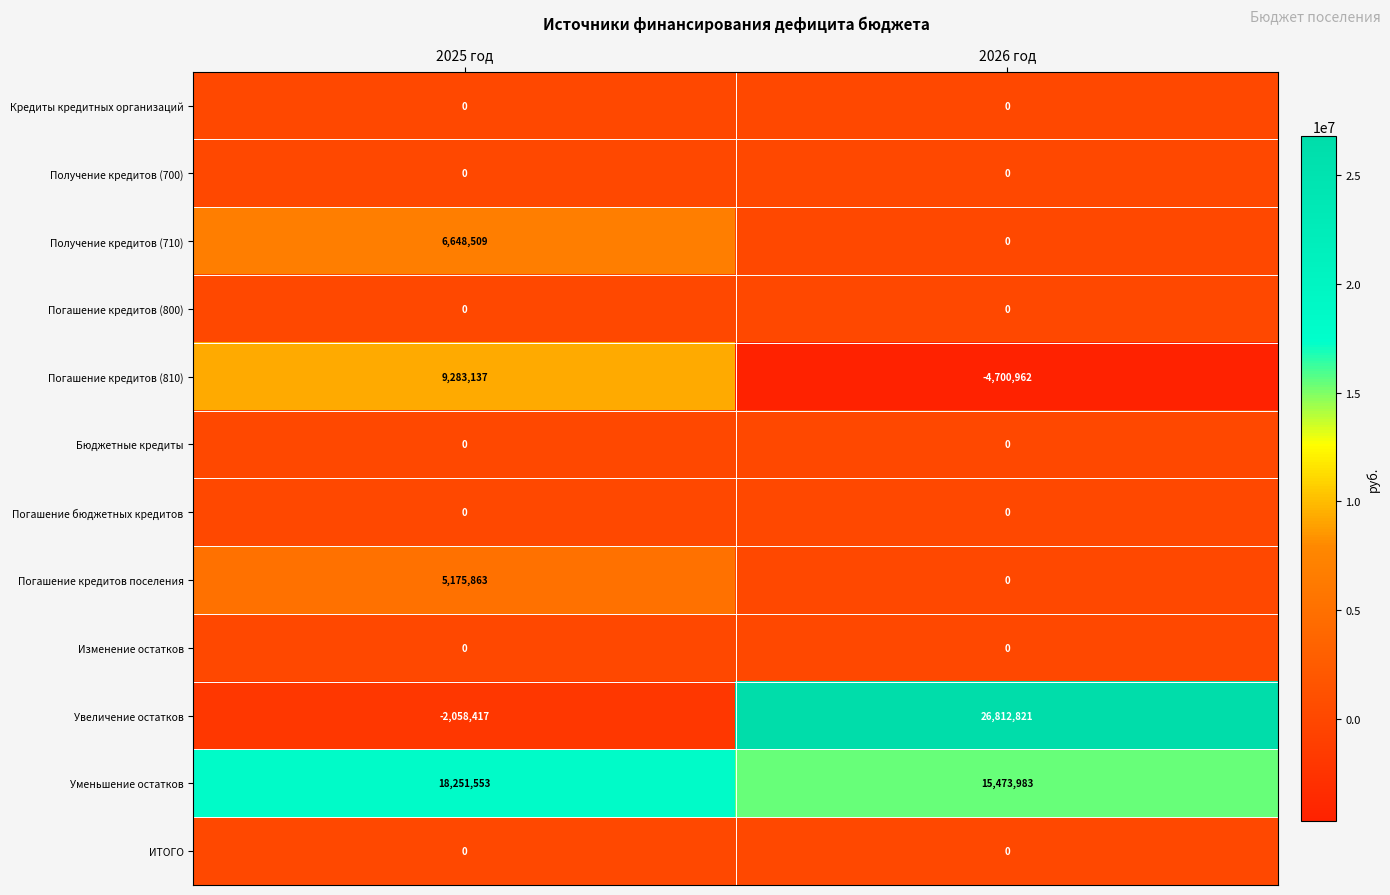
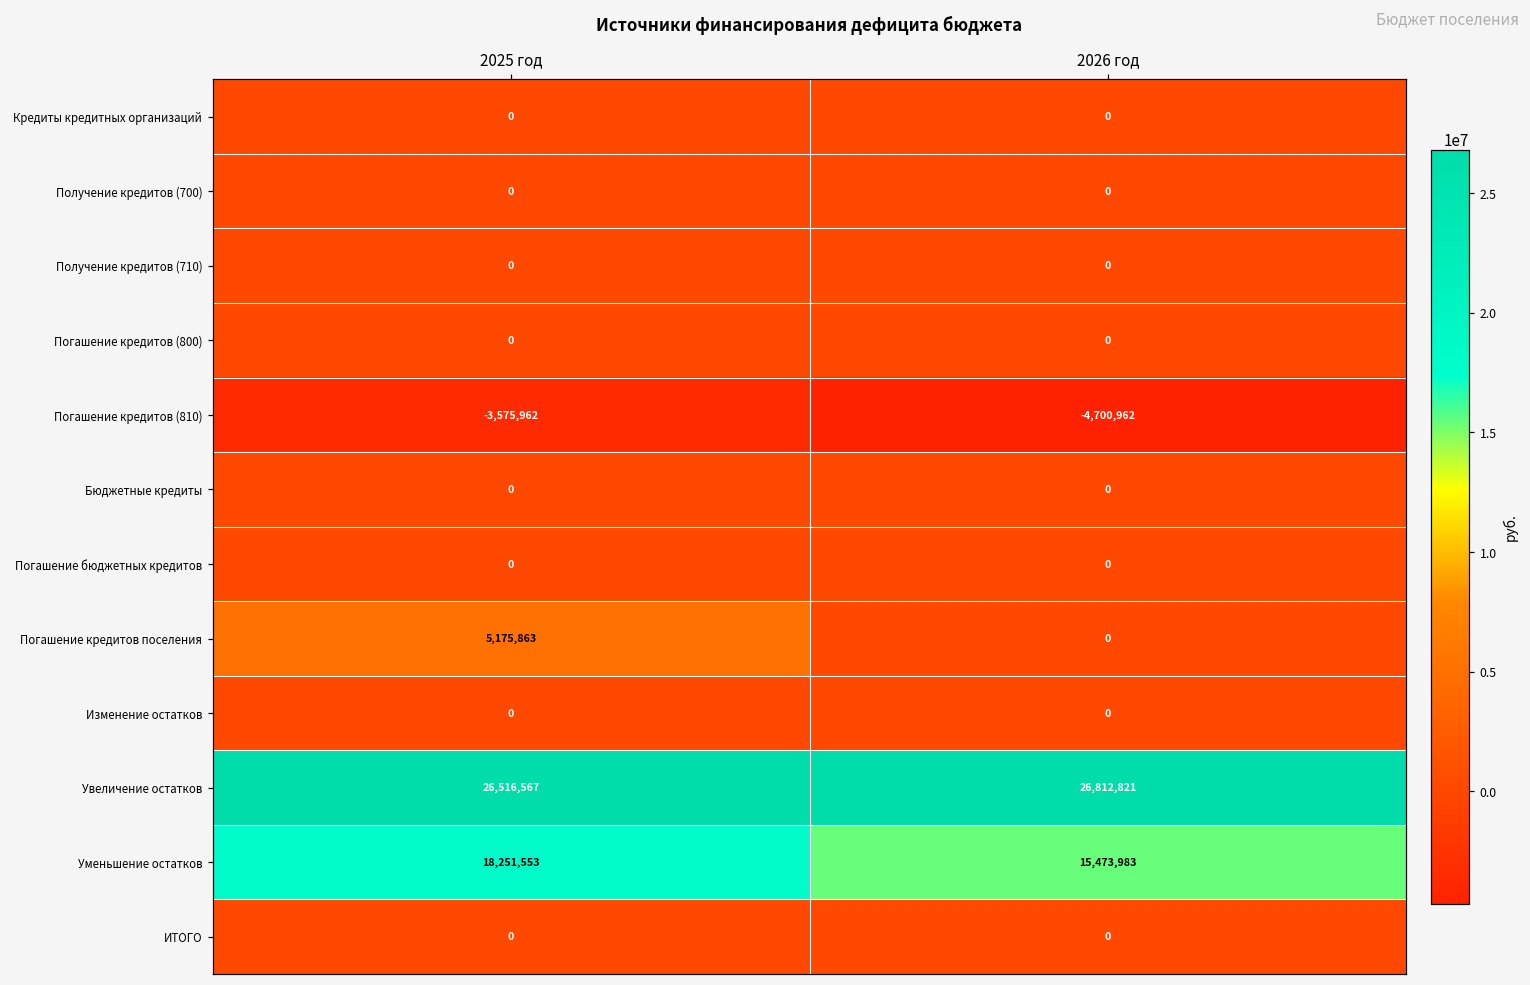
Получение кредитов (710), 2025 год: 6,648,509 -> 0
Погашение кредитов (810), 2025 год: 9,283,137 -> -3,575,962
Увеличение остатков, 2025 год: -2,058,417 -> 26,516,567
